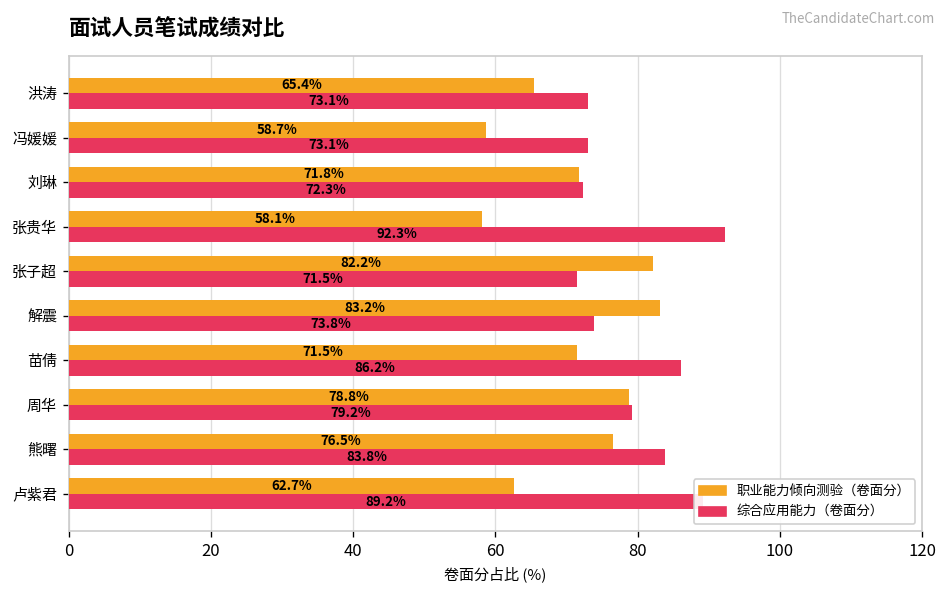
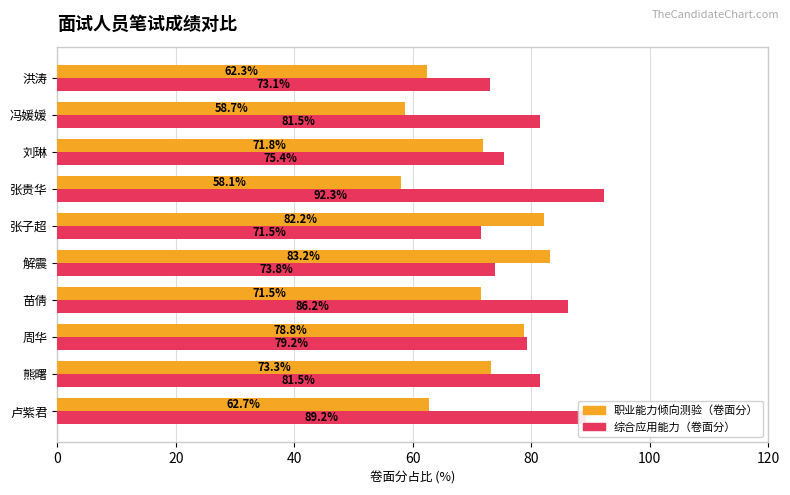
职业能力倾向测验（卷面分）, 洪涛: 65.4% -> 62.3%
综合应用能力（卷面分）, 冯媛媛: 73.1% -> 81.5%
综合应用能力（卷面分）, 刘琳: 72.3% -> 75.4%
职业能力倾向测验（卷面分）, 熊曙: 76.5% -> 73.3%
综合应用能力（卷面分）, 熊曙: 83.8% -> 81.5%
